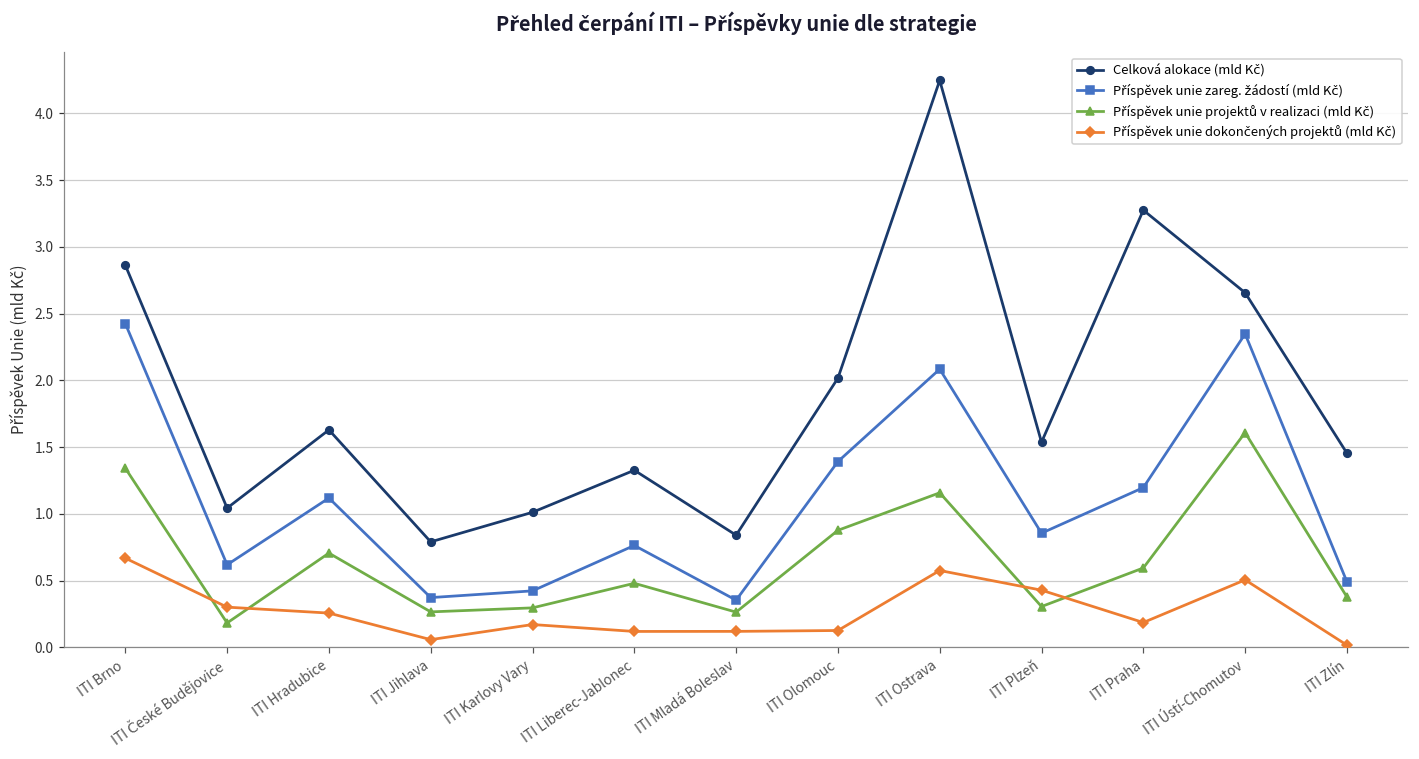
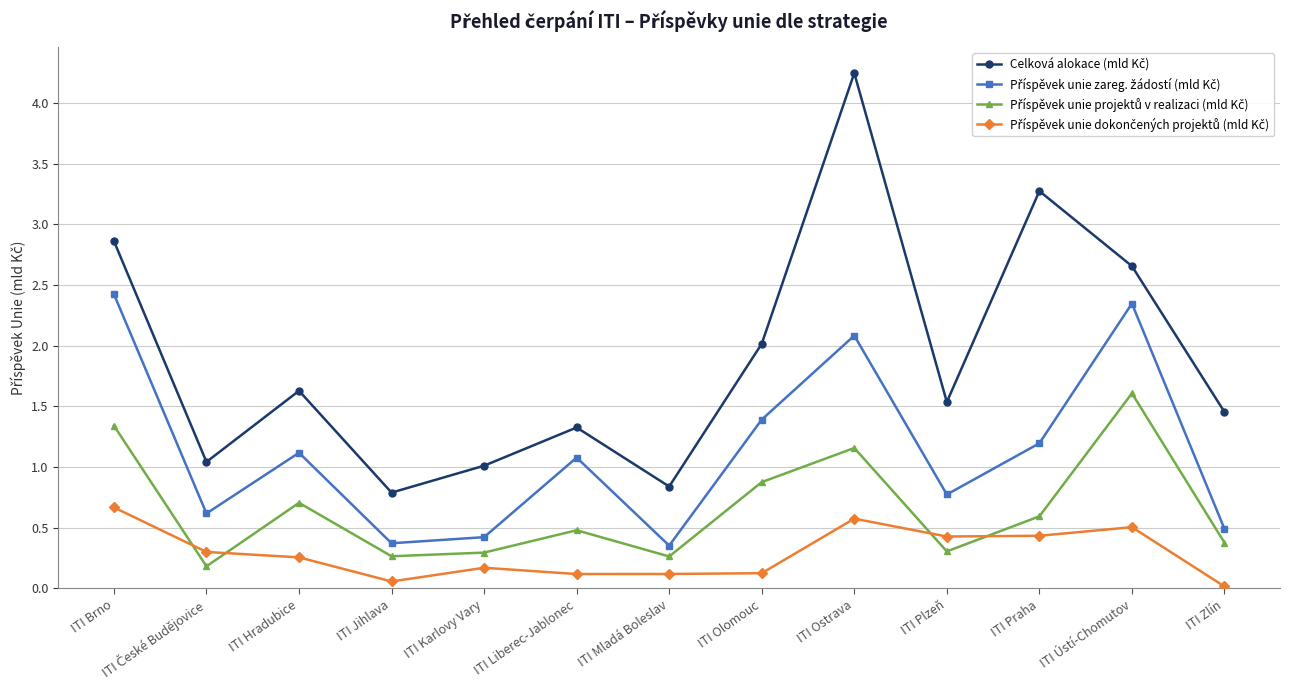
Příspěvek unie zareg. žádostí (mld Kč), ITI Liberec-Jablonec: 0.76 -> 1.08
Příspěvek unie zareg. žádostí (mld Kč), ITI Plzeň: 0.85 -> 0.77
Příspěvek unie dokončených projektů (mld Kč), ITI Praha: 0.19 -> 0.43
